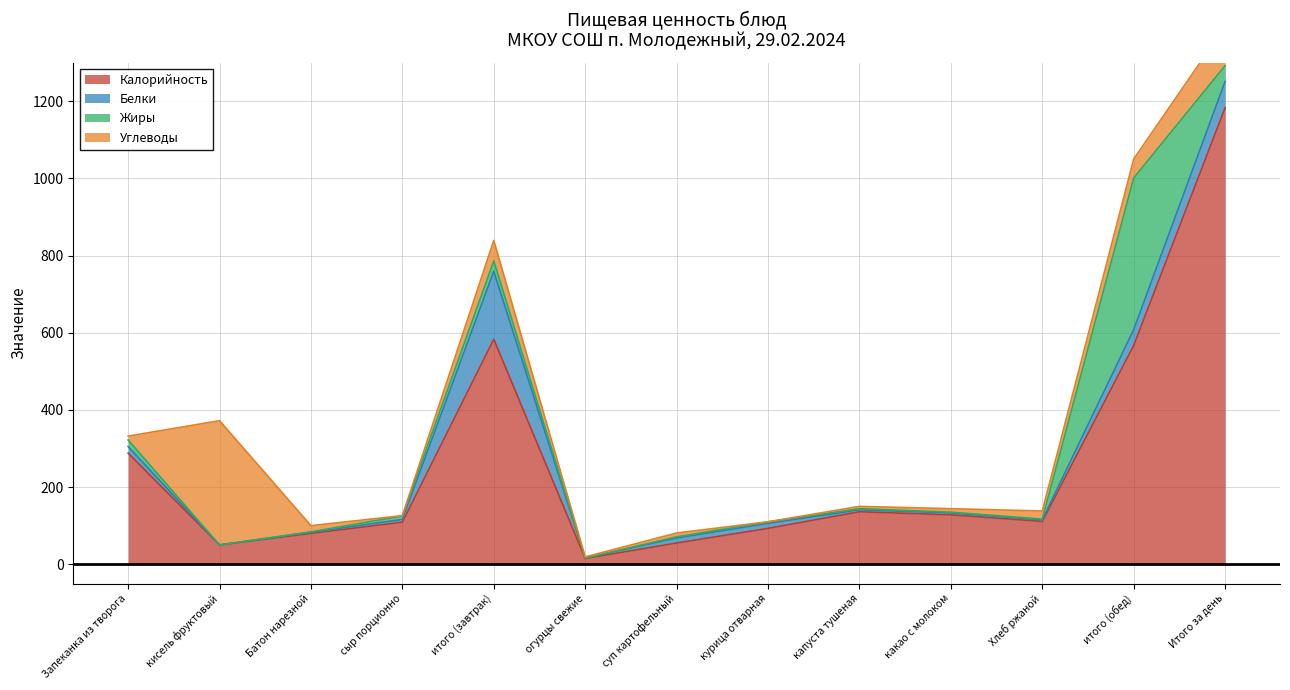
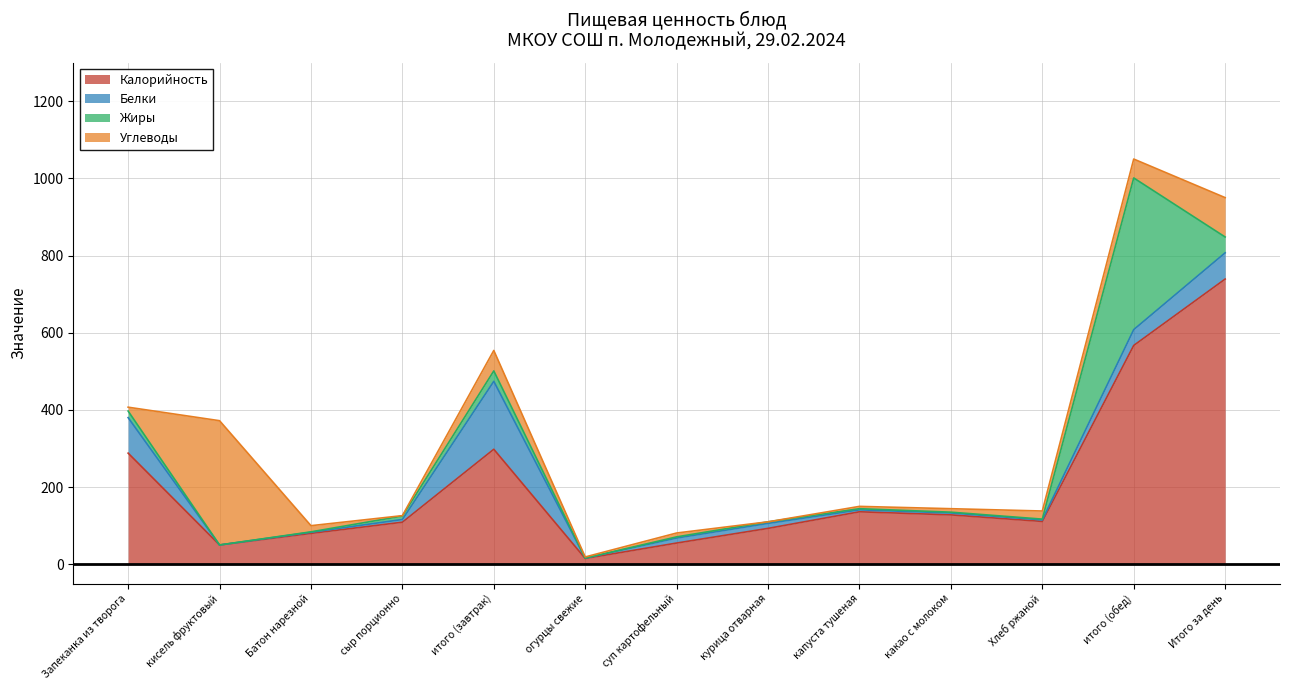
Белки, Запеканка из творога: 20 -> 90
Калорийность, итого (завтрак): 580 -> 300
Калорийность, Итого за день: 1180 -> 740
